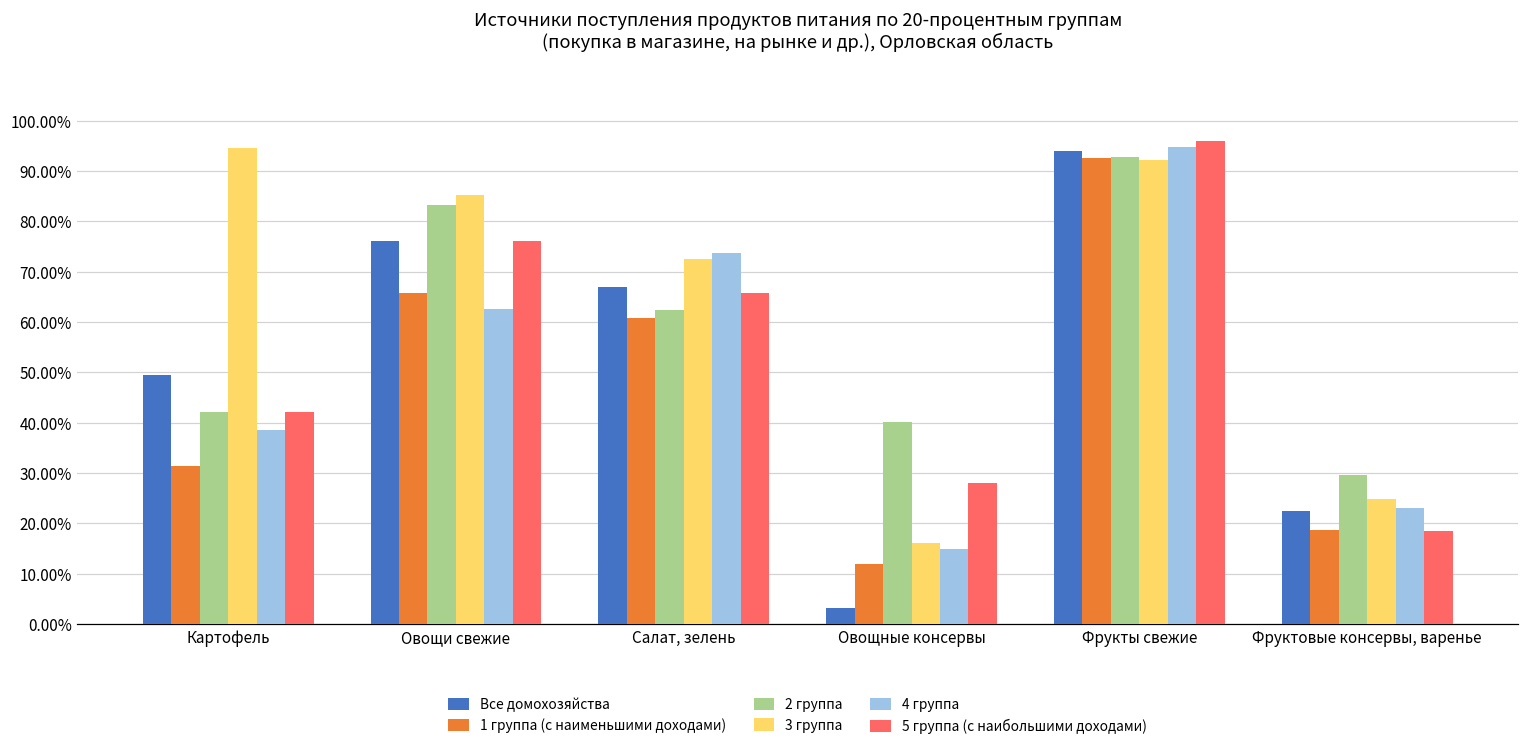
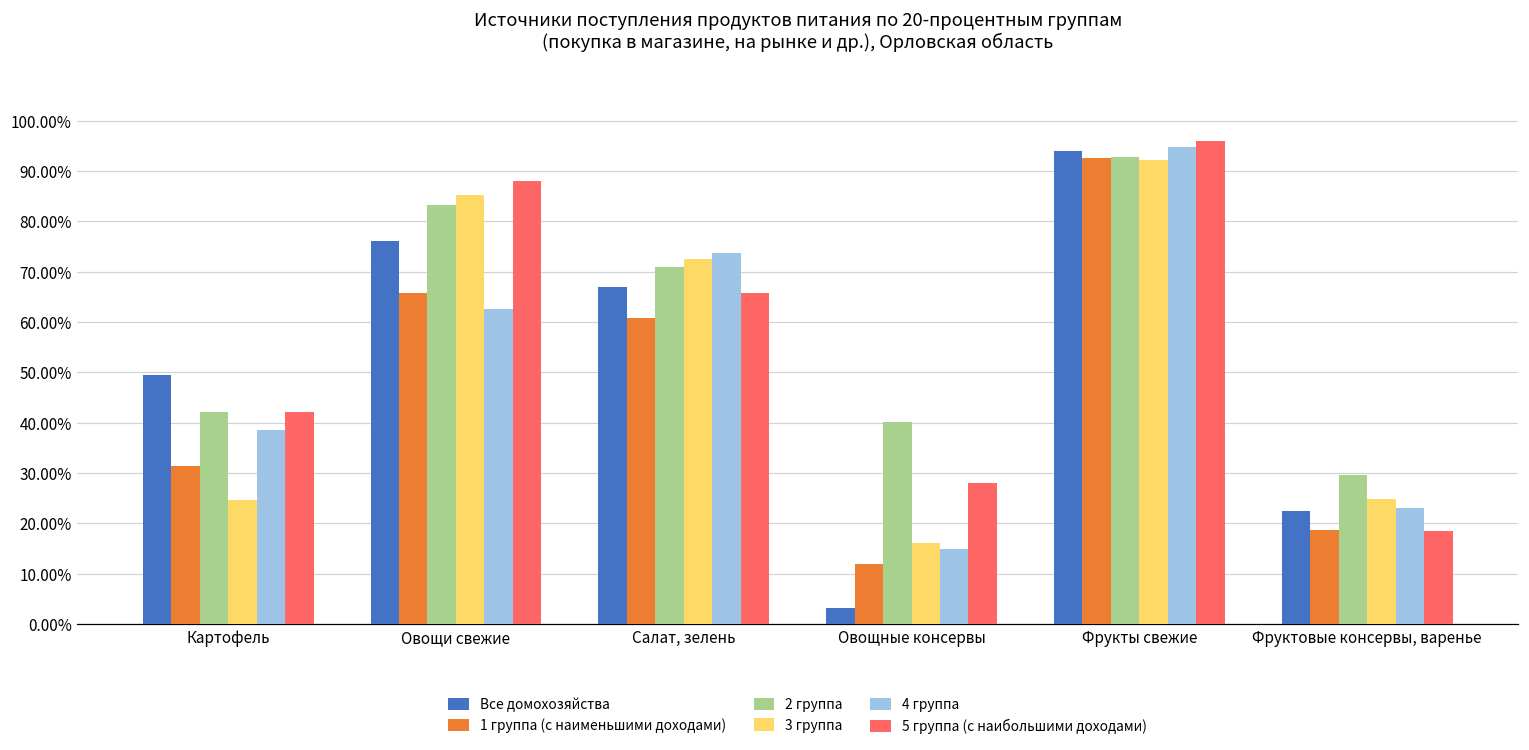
3 группа, Картофель: 95% -> 25%
5 группа (с наибольшими доходами), Овощи свежие: 76% -> 88%
2 группа, Салат, зелень: 62% -> 71%
